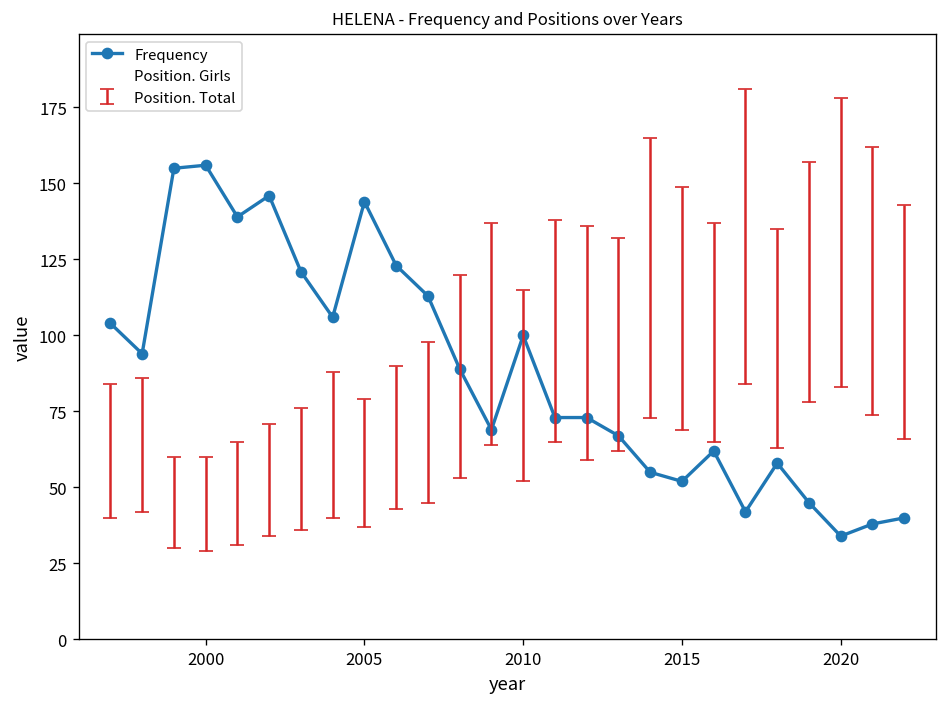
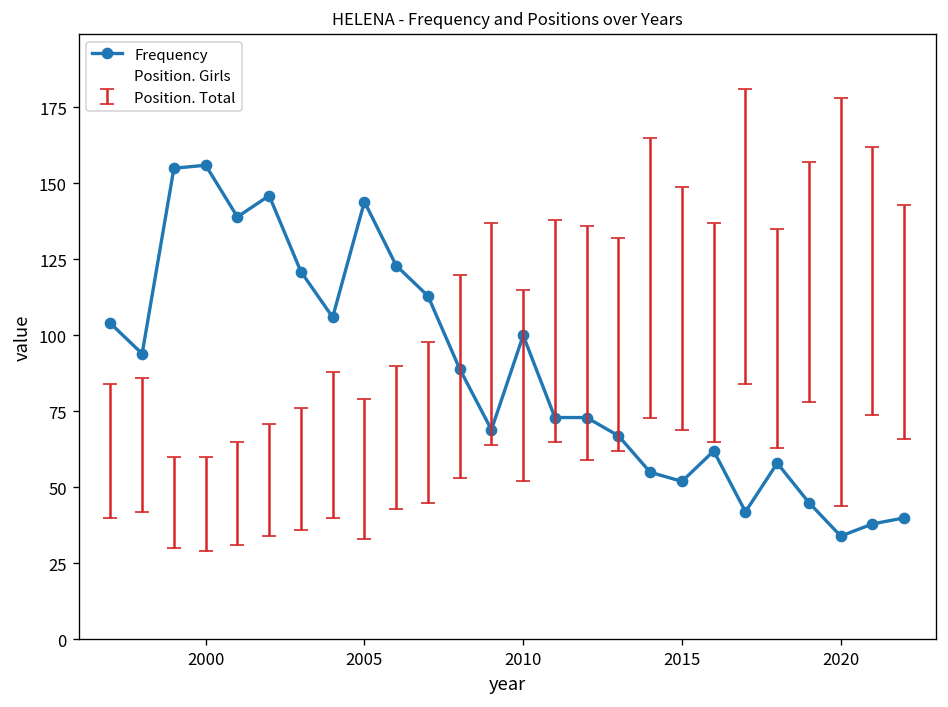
Position. Girls, 2005: 37 -> 33
Position. Girls, 2020: 83 -> 44
